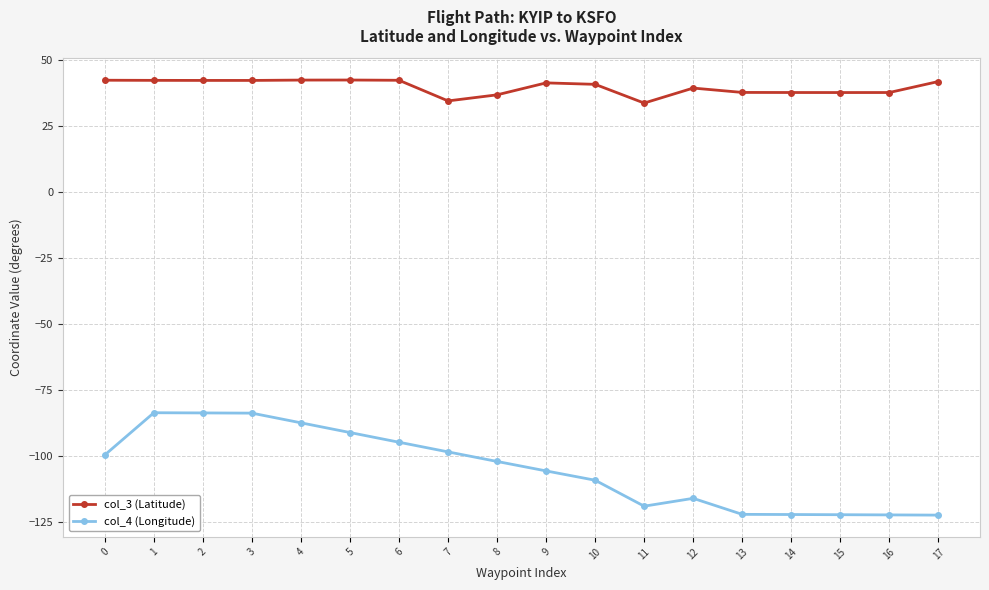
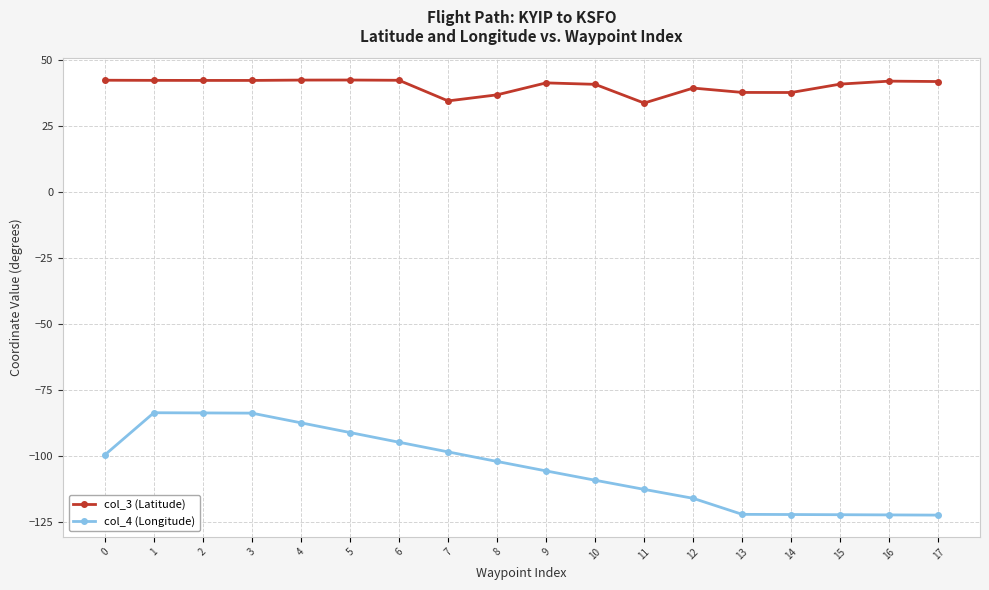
col_4 (Longitude), 11: -119 -> -113
col_3 (Latitude), 15: 38 -> 41
col_3 (Latitude), 16: 38 -> 42
